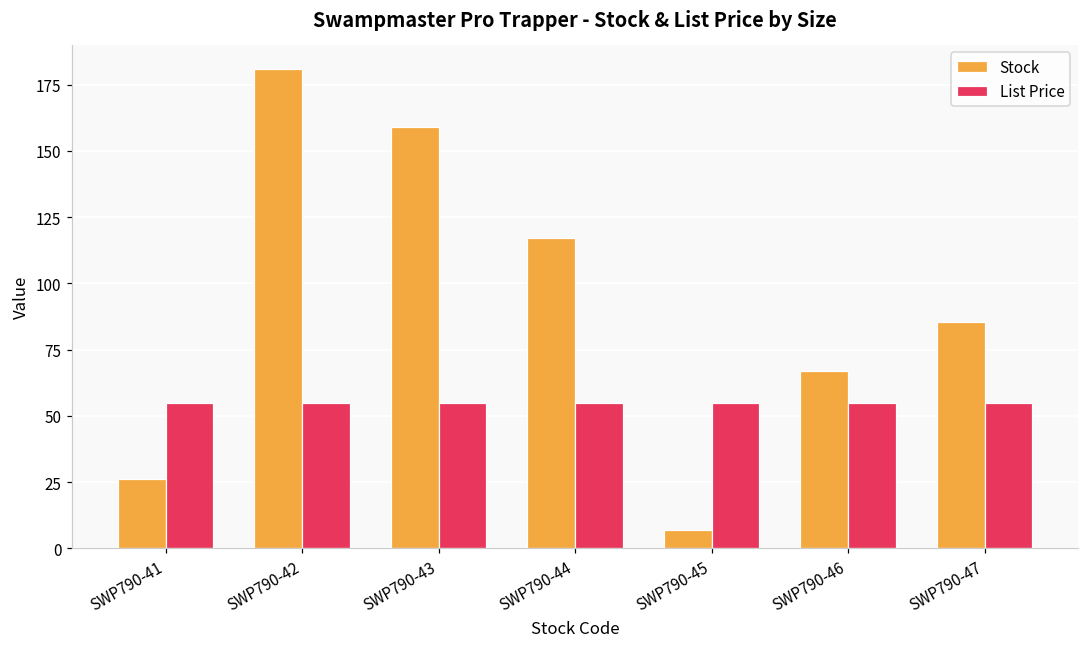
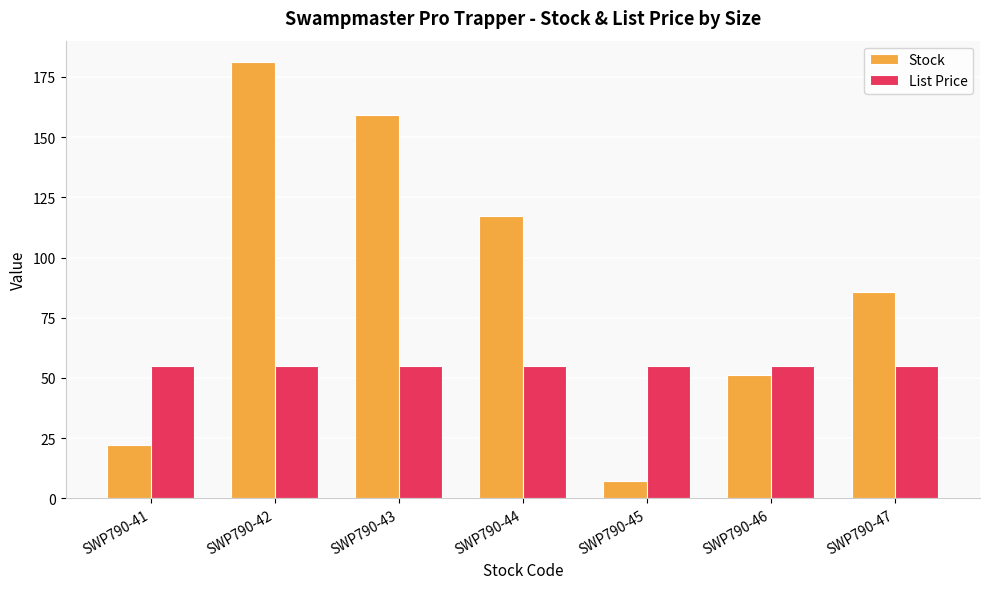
Stock, SWP790-41: 26 -> 22
Stock, SWP790-46: 67 -> 51
